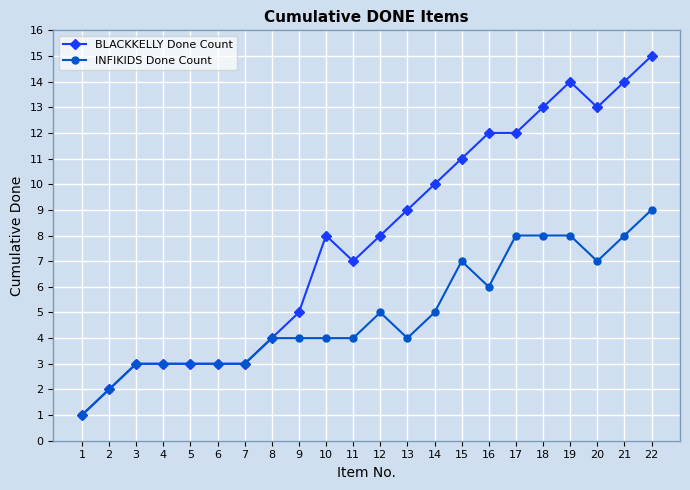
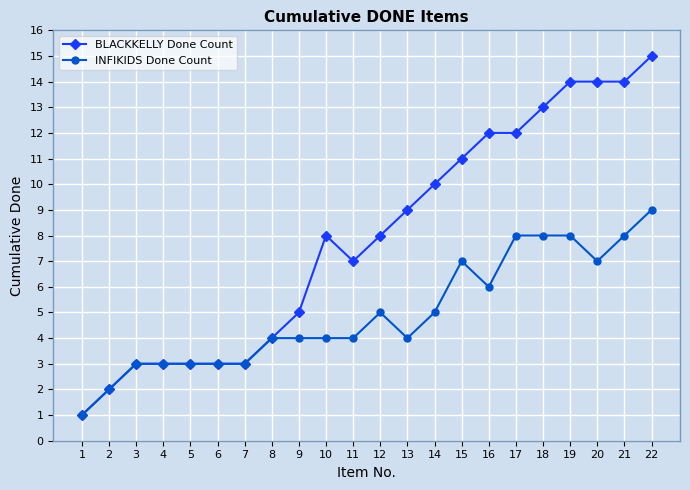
BLACKKELLY Done Count, 20: 13 -> 14
